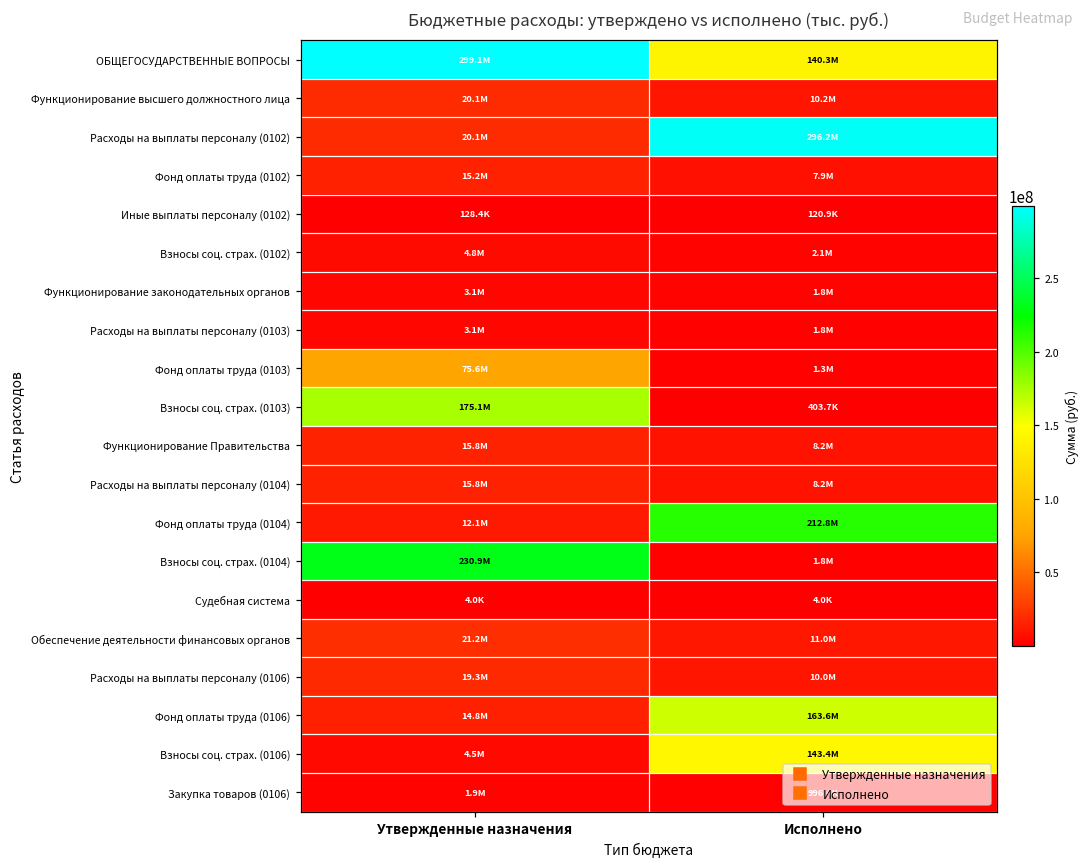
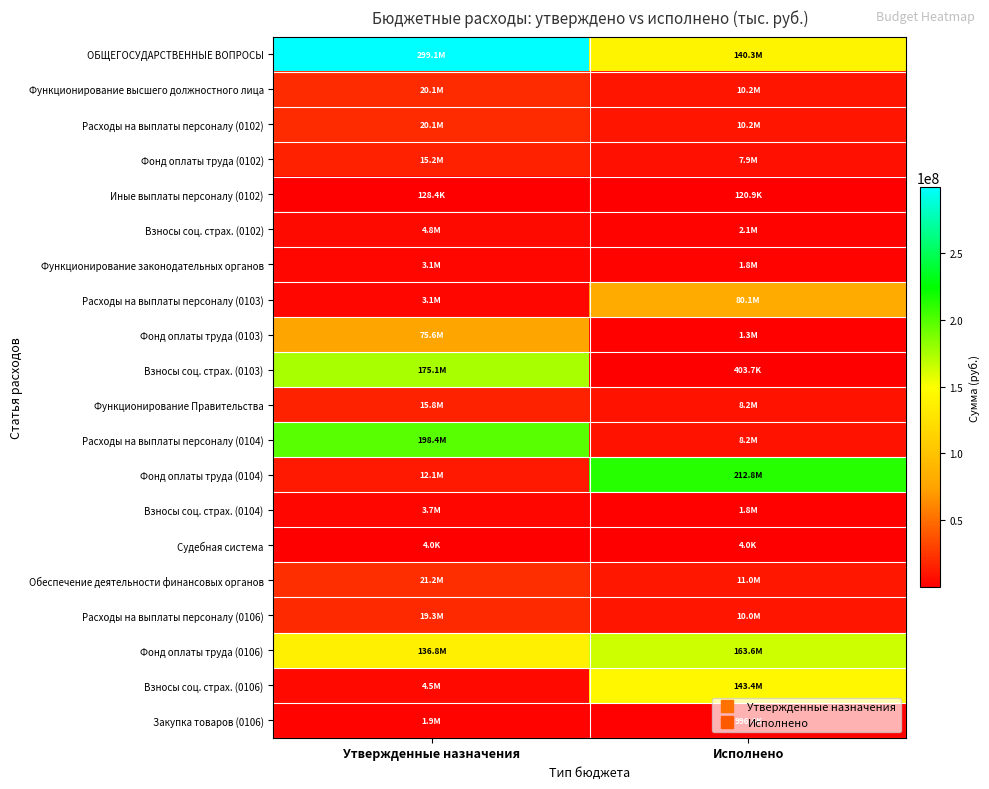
Расходы на выплаты персоналу (0102), Исполнено: 296.2M -> 10.2M
Расходы на выплаты персоналу (0103), Исполнено: 1.8M -> 80.1M
Расходы на выплаты персоналу (0104), Утвержденные назначения: 15.8M -> 198.4M
Взносы соц. страх. (0104), Утвержденные назначения: 230.9M -> 3.7M
Фонд оплаты труда (0106), Утвержденные назначения: 14.8M -> 136.8M
